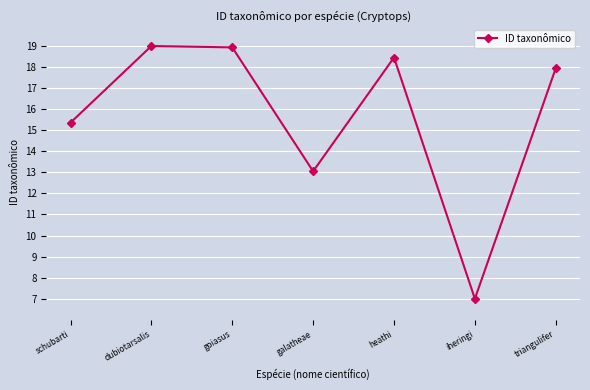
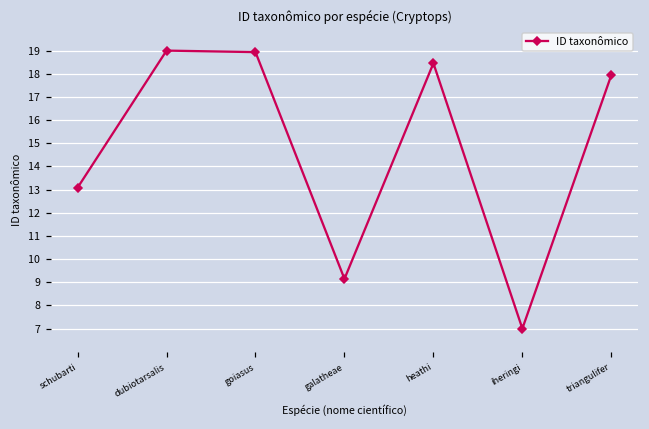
schubarti: 15.4 -> 13.1
galatheae: 13.1 -> 9.1
